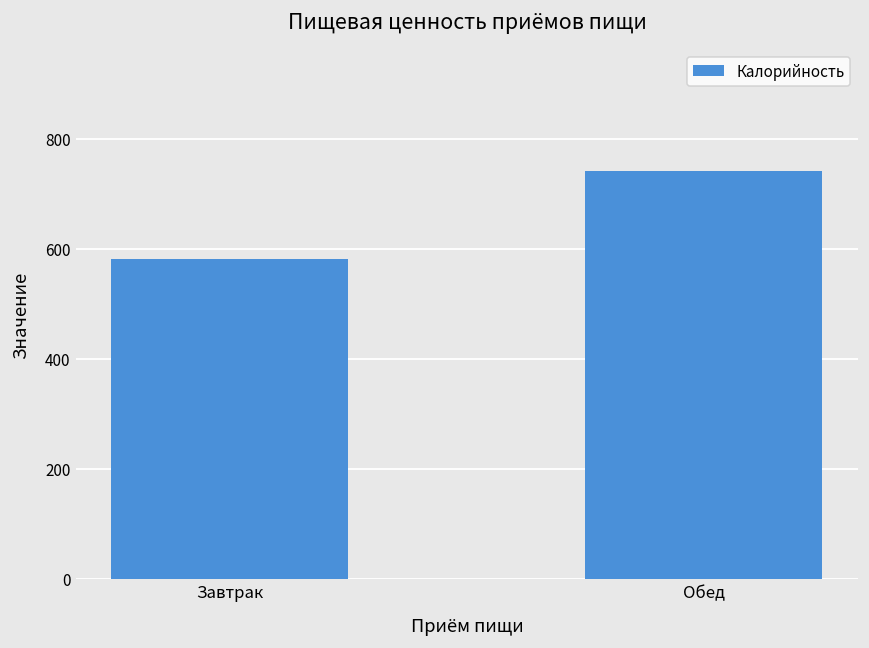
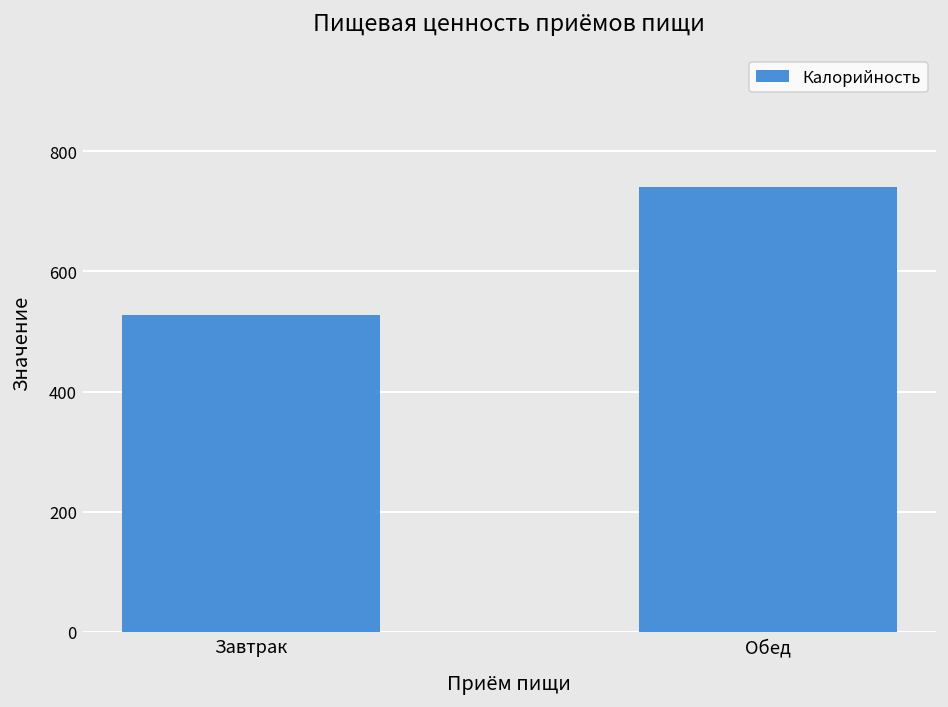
Завтрак: 580 -> 530
